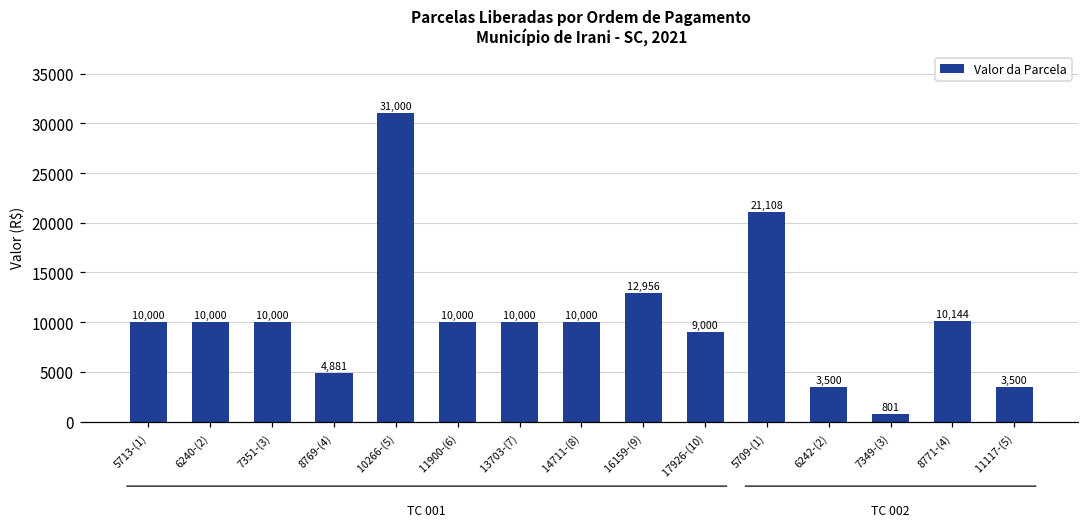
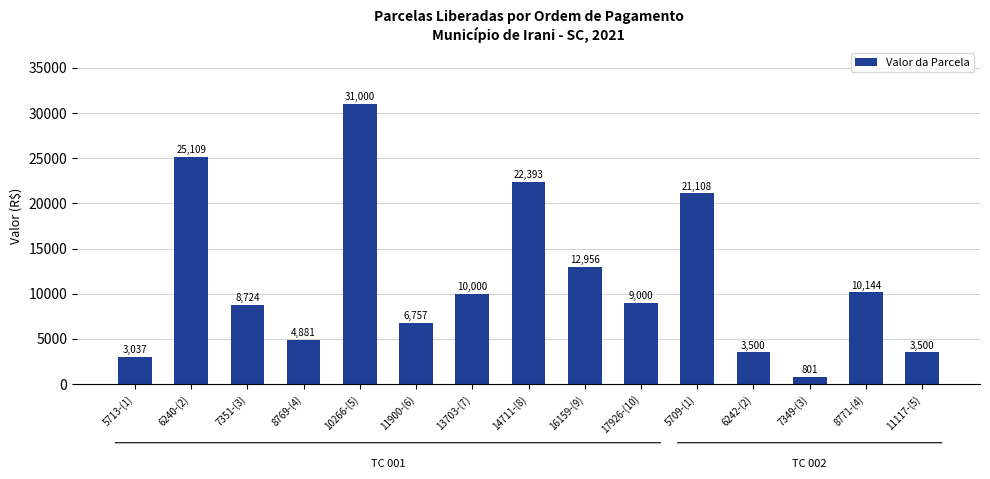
5713-(1): 10,000 -> 3,037
6240-(2): 10,000 -> 25,109
7351-(3): 10,000 -> 8,724
11900-(6): 10,000 -> 6,757
14711-(8): 10,000 -> 22,393
